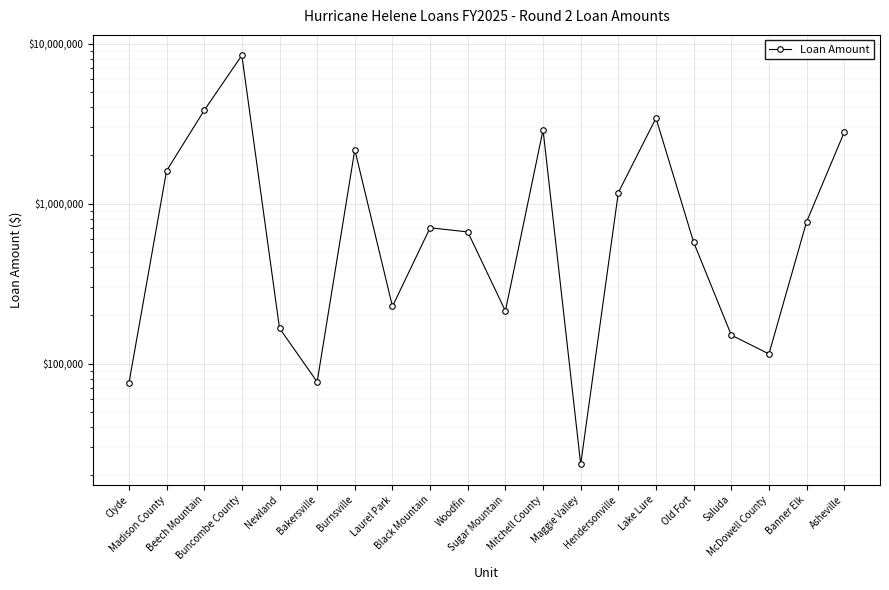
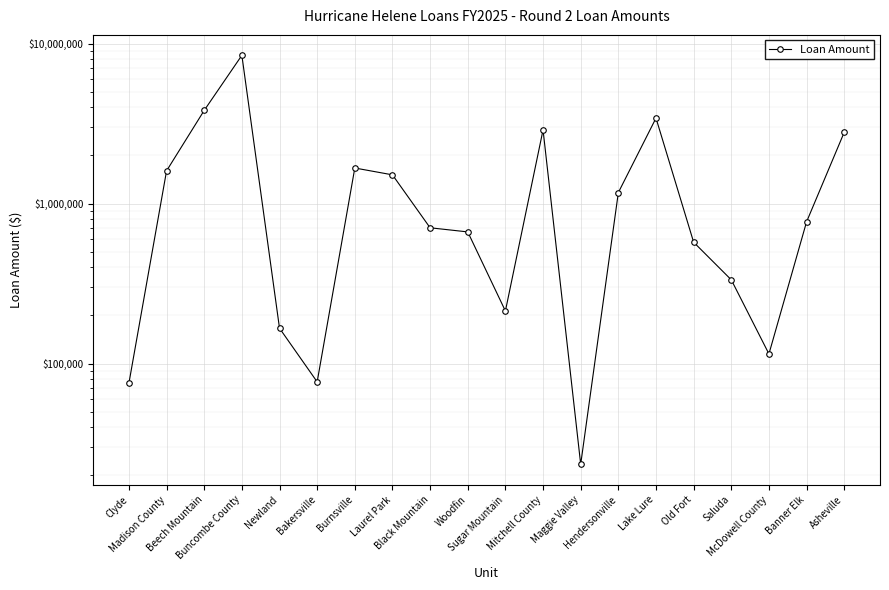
Burnsville: $2,200,000 -> $1,700,000
Laurel Park: $230,000 -> $1,500,000
Saluda: $150,000 -> $330,000
